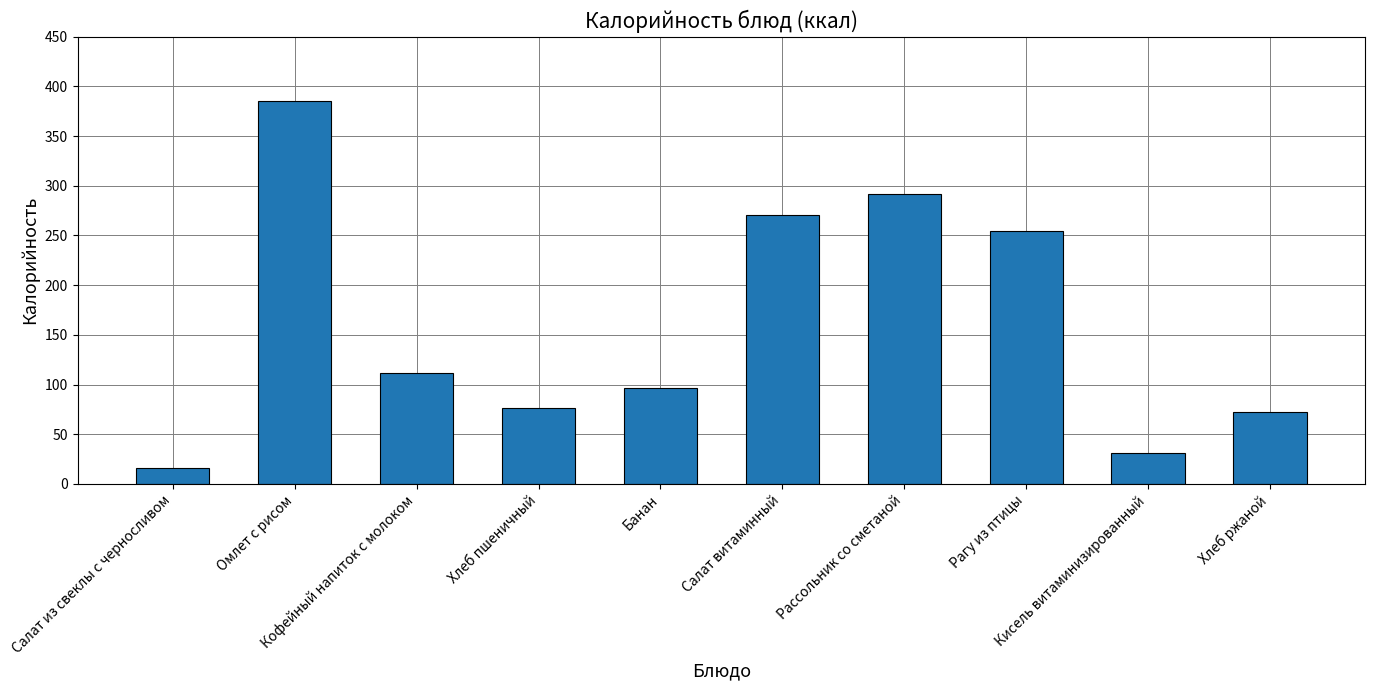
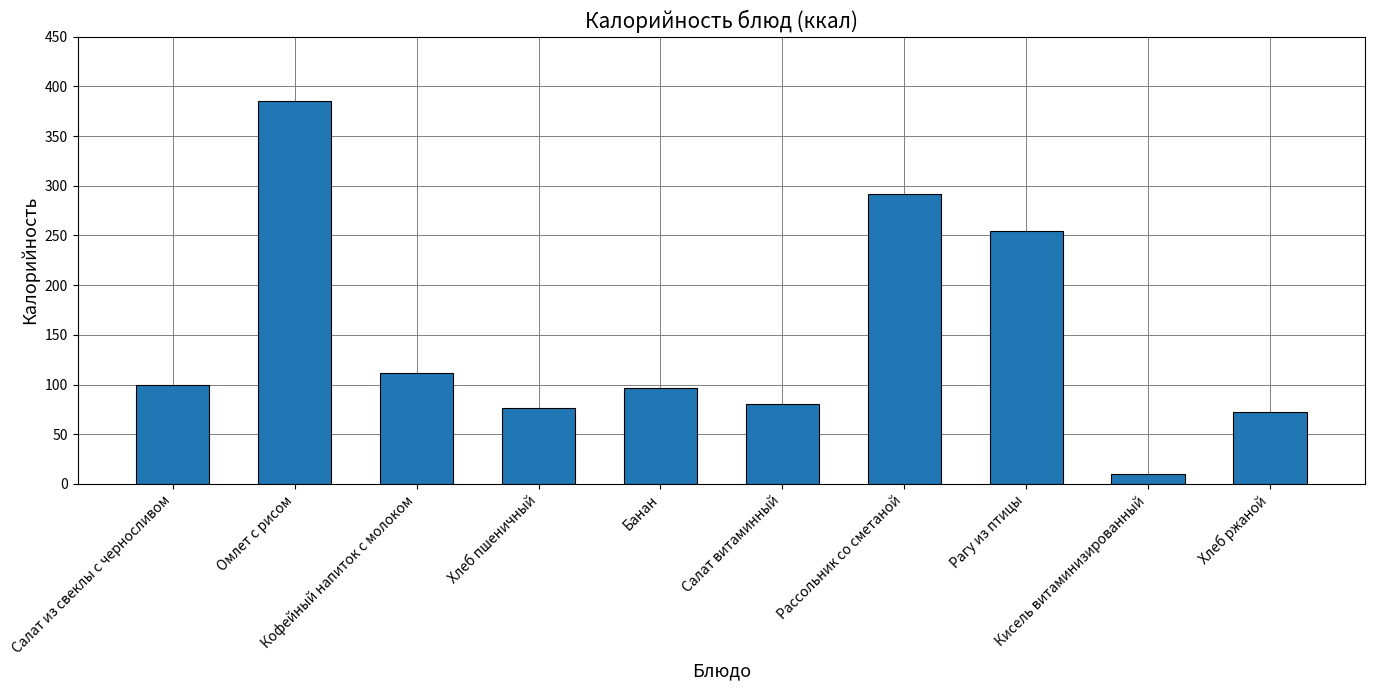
Салат из свеклы с черносливом: 20 -> 100
Салат витаминный: 270 -> 80
Кисель витаминизированный: 30 -> 10
